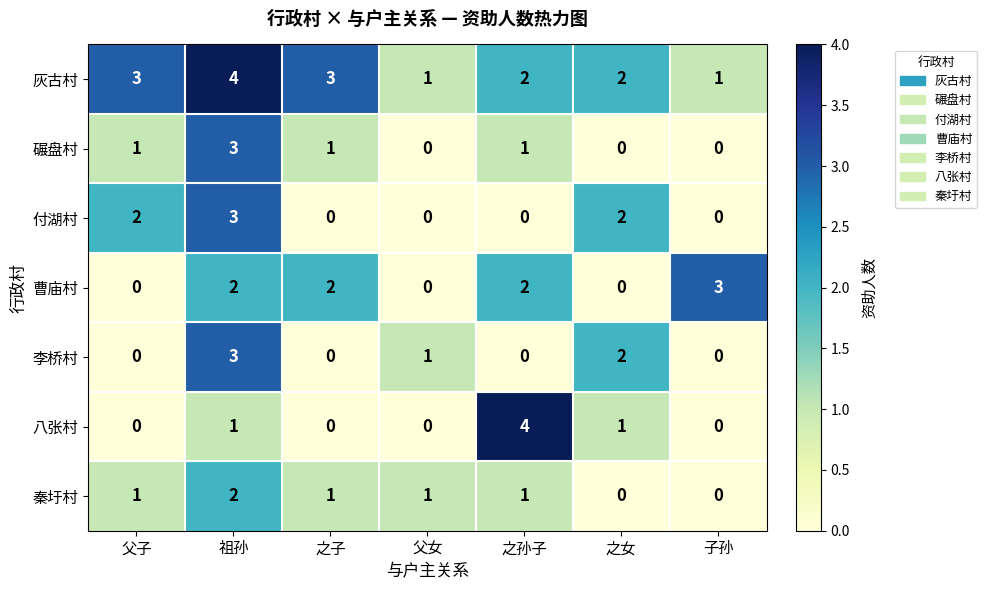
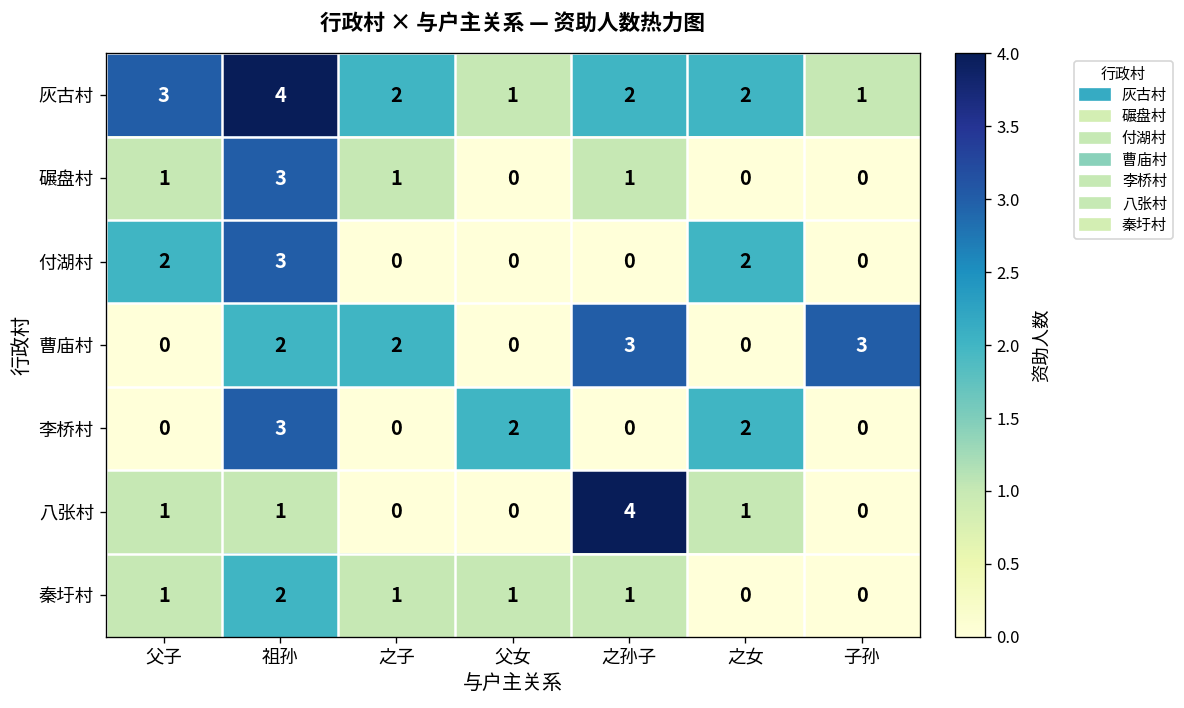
灰古村, 之子: 3 -> 2
曹庙村, 之孙子: 2 -> 3
李桥村, 父女: 1 -> 2
八张村, 父子: 0 -> 1
